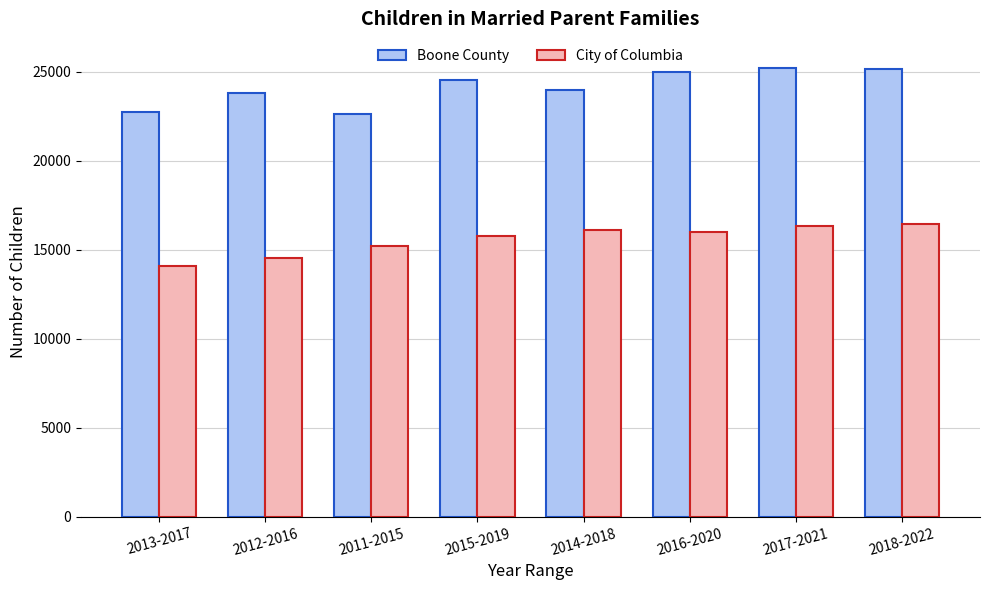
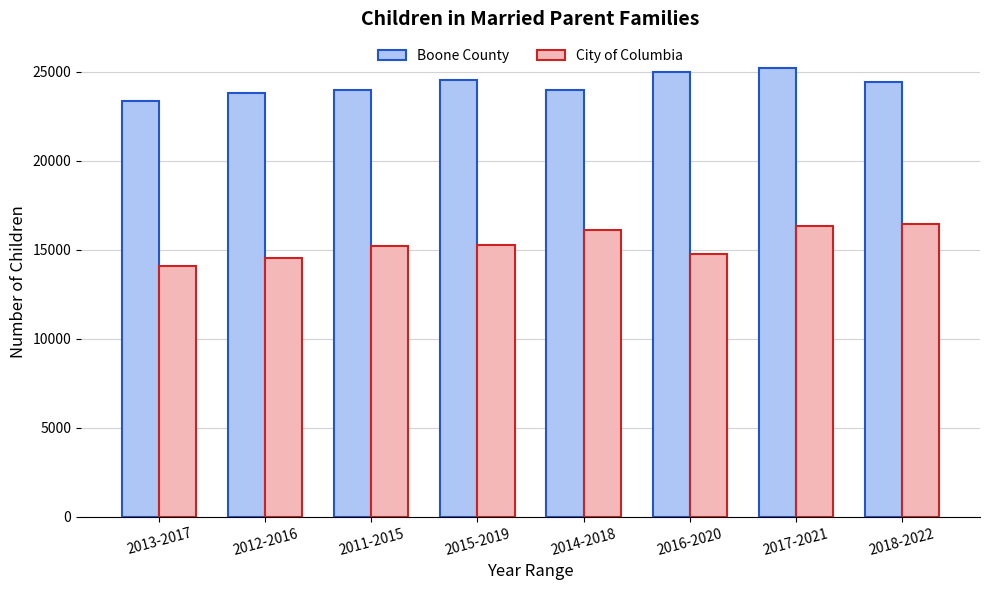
Boone County, 2013-2017: 22700 -> 23400
Boone County, 2011-2015: 22600 -> 24000
City of Columbia, 2015-2019: 15800 -> 15300
City of Columbia, 2016-2020: 16000 -> 14800
Boone County, 2018-2022: 25200 -> 24400
